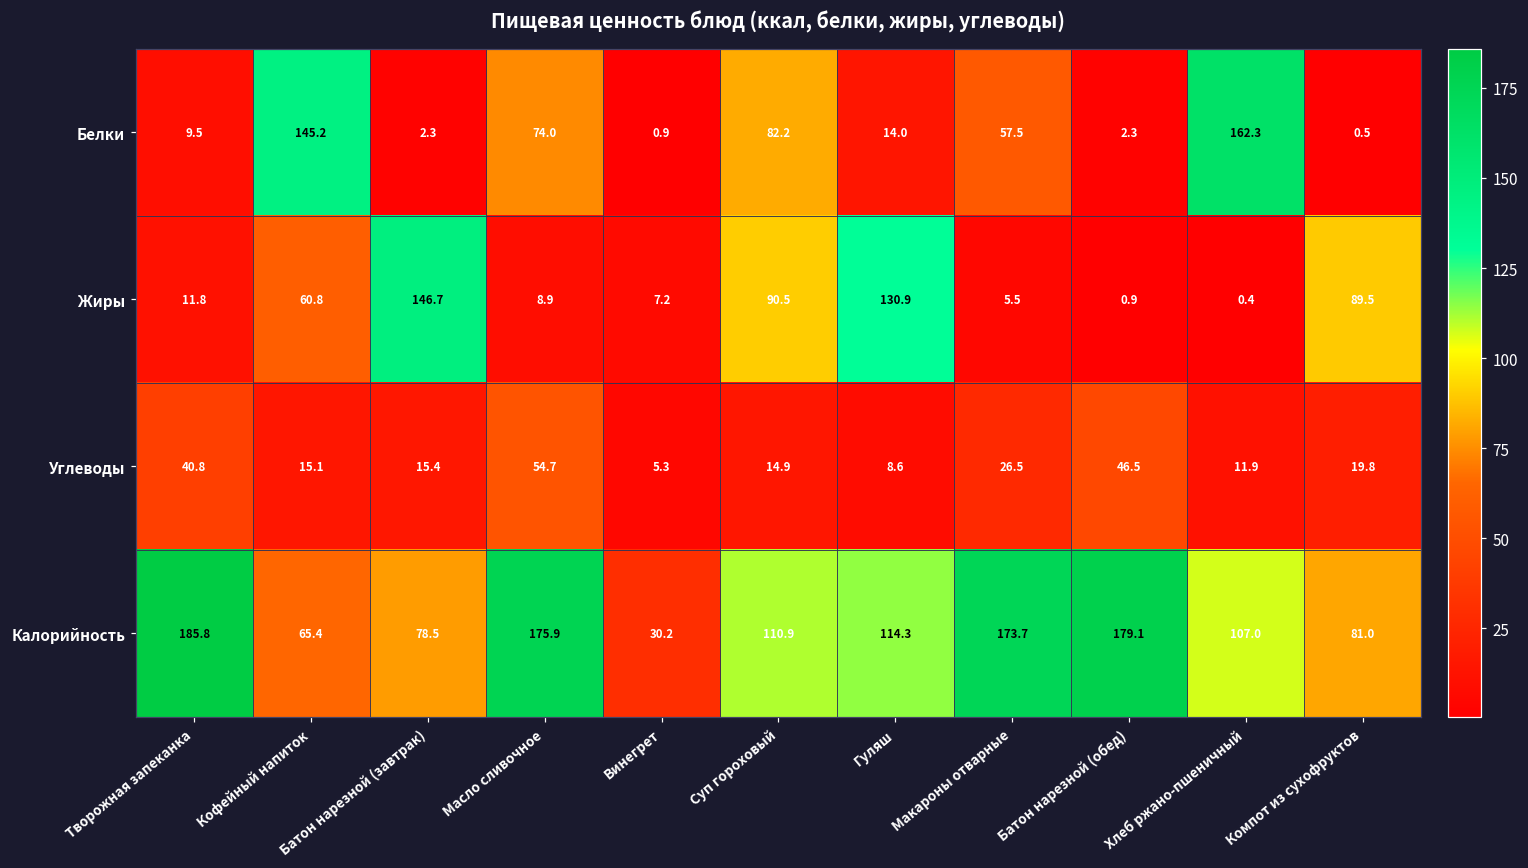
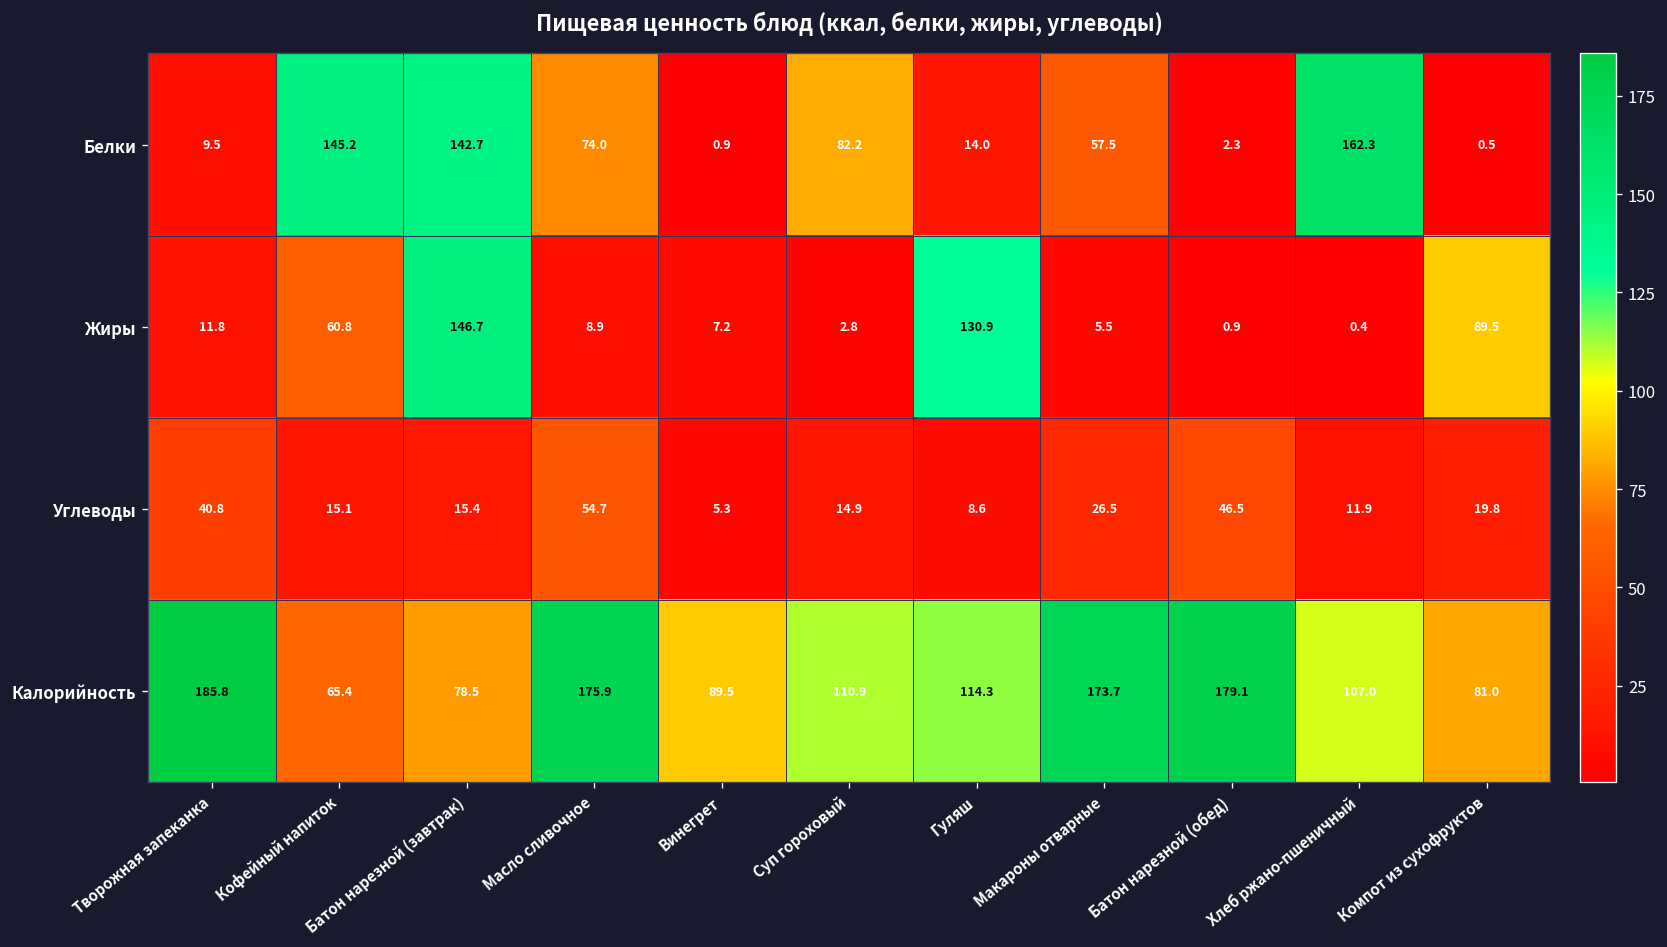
Белки, Батон нарезной (завтрак): 2.3 -> 142.7
Жиры, Суп гороховый: 90.5 -> 2.8
Калорийность, Винегрет: 30.2 -> 89.5
